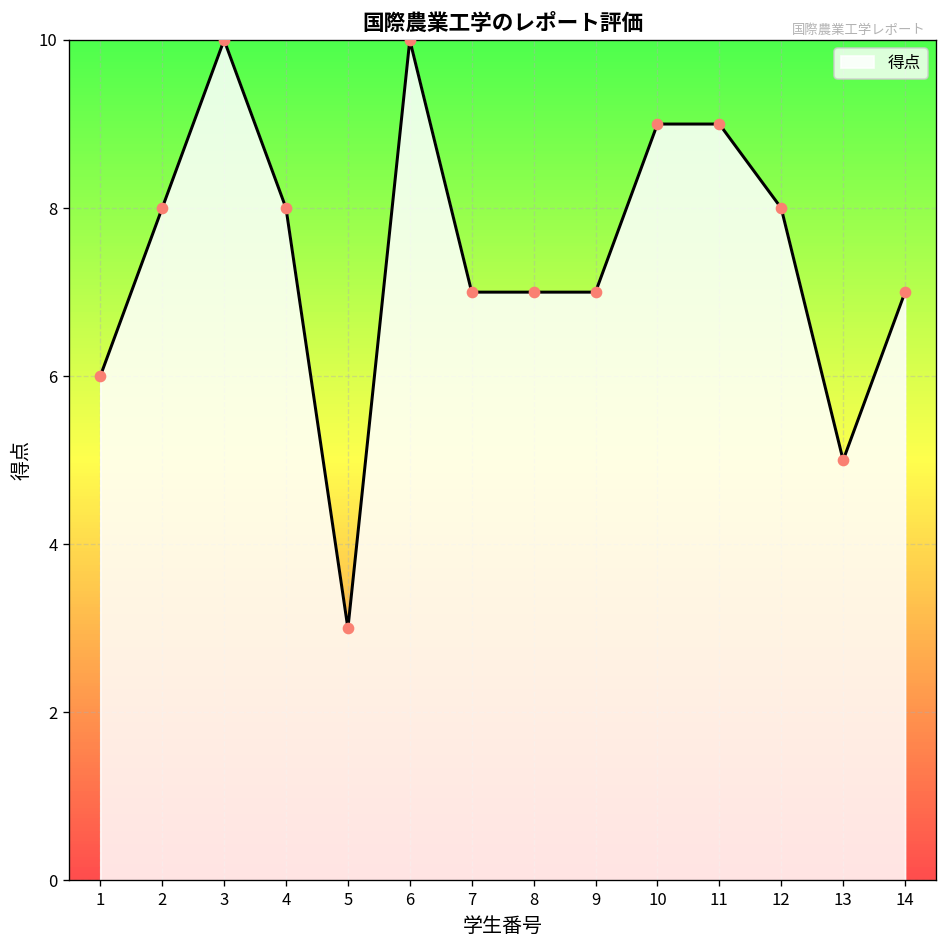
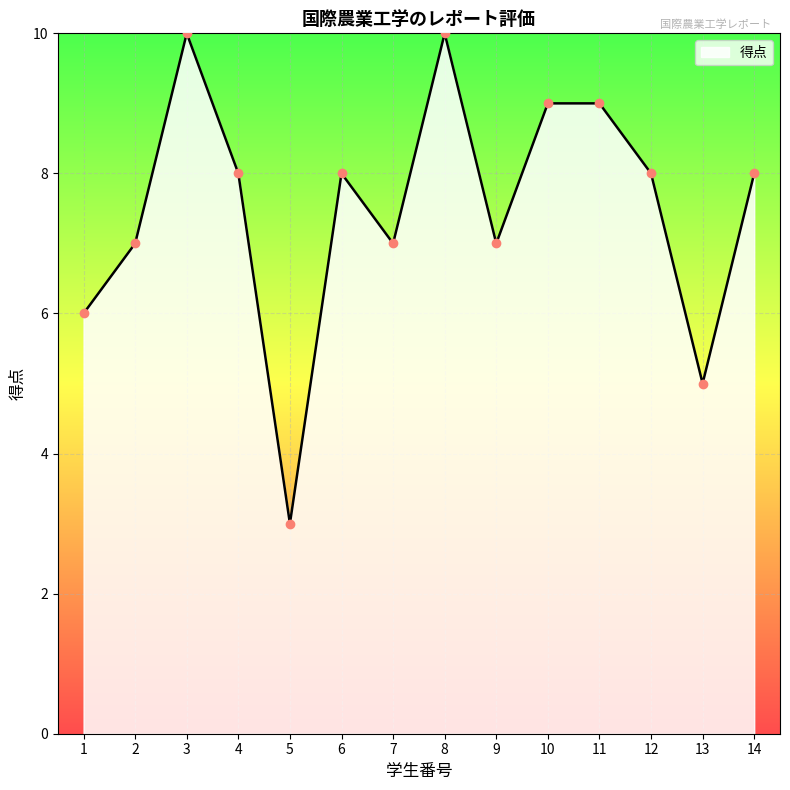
2: 8 -> 7
6: 10 -> 8
8: 7 -> 10
14: 7 -> 8
